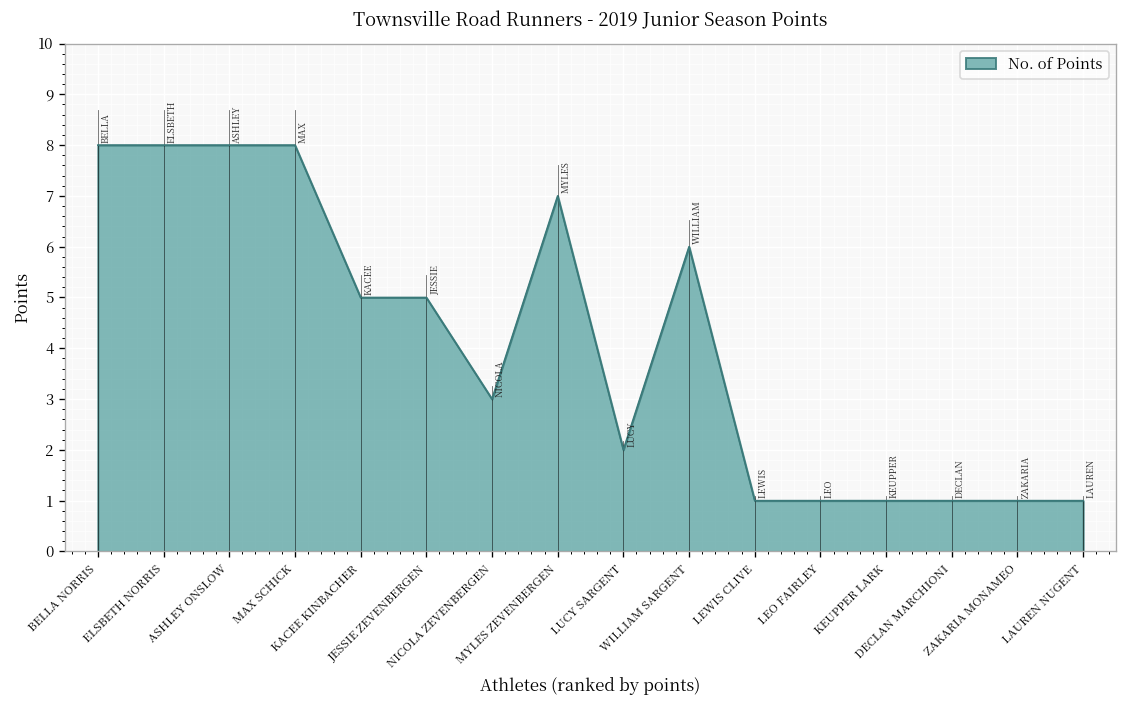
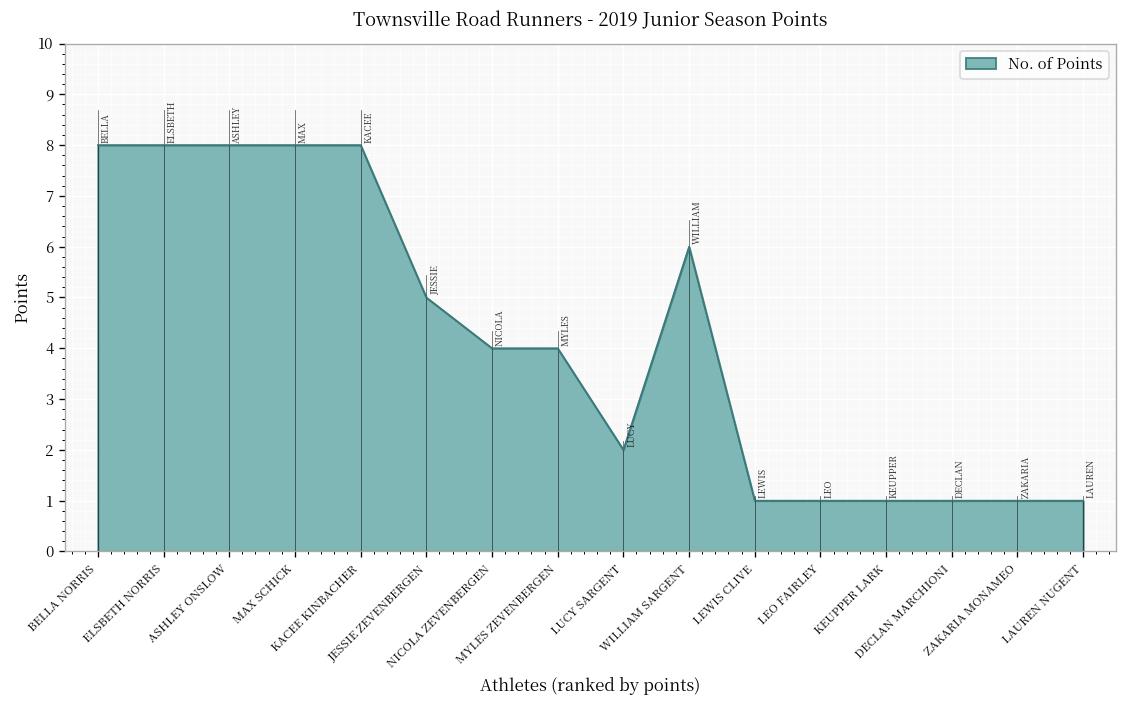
KACEE KINBACHER: 5 -> 8
NICOLA ZEVENBERGEN: 3 -> 4
MYLES ZEVENBERGEN: 7 -> 4
